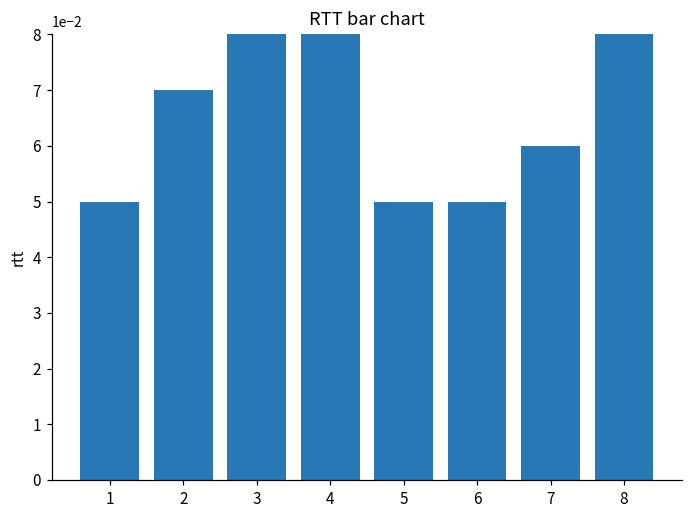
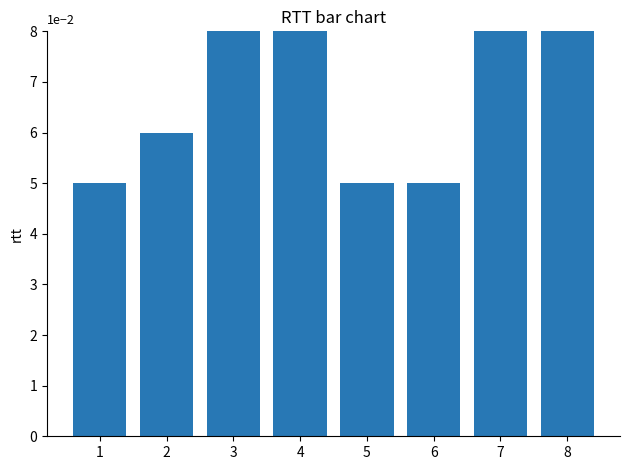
2: 7.0 -> 6.0
7: 6.0 -> 8.0
